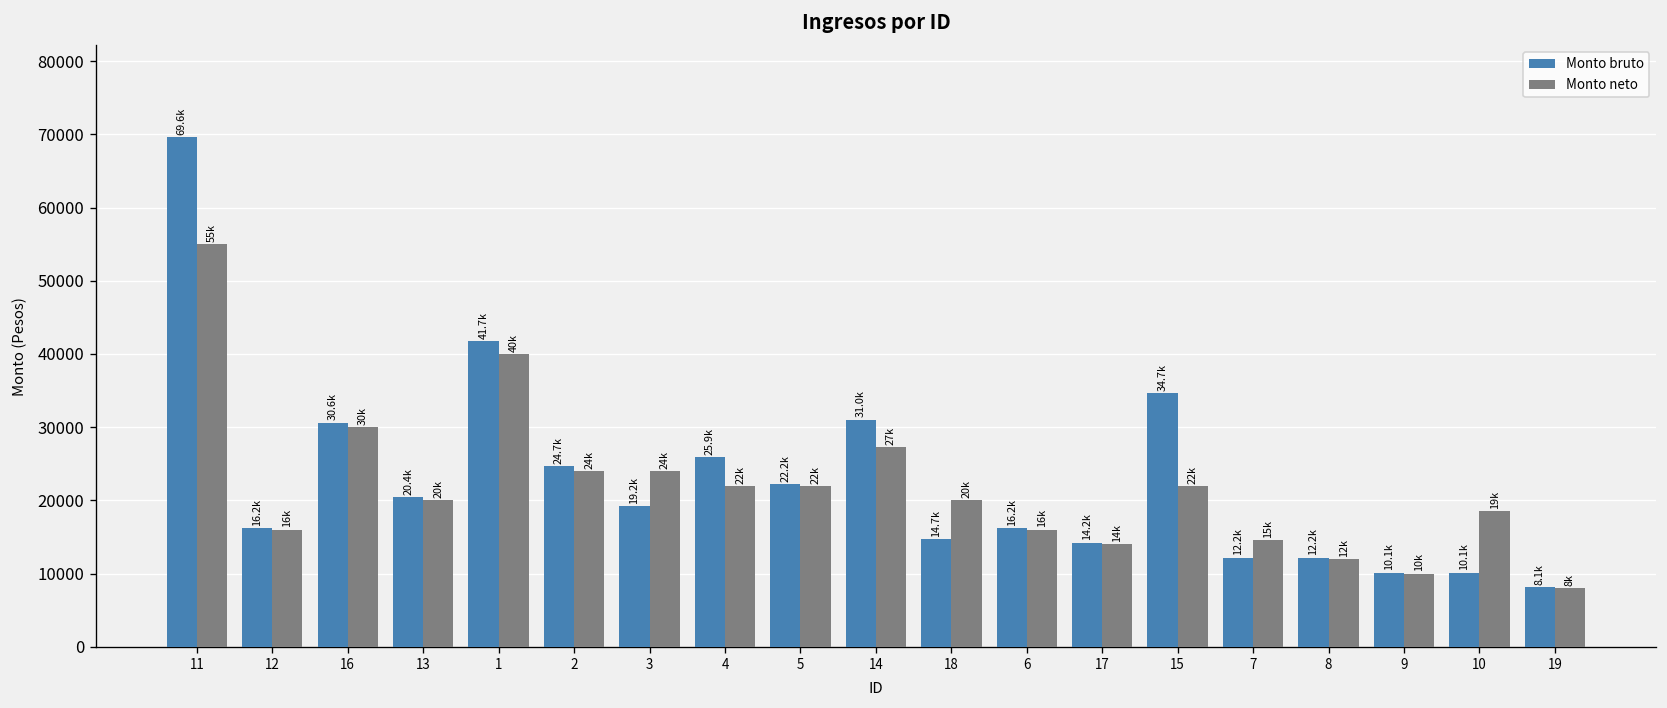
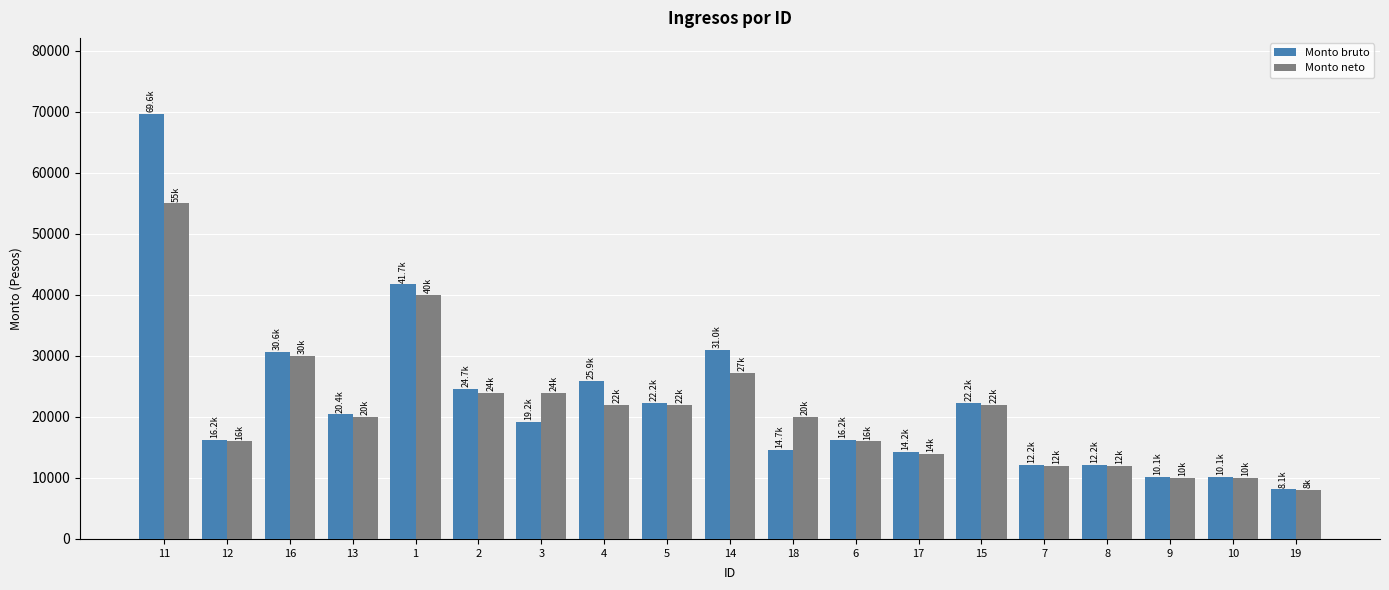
Monto bruto, 15: 34.7k -> 22.2k
Monto neto, 7: 15k -> 12k
Monto neto, 10: 19k -> 10k
